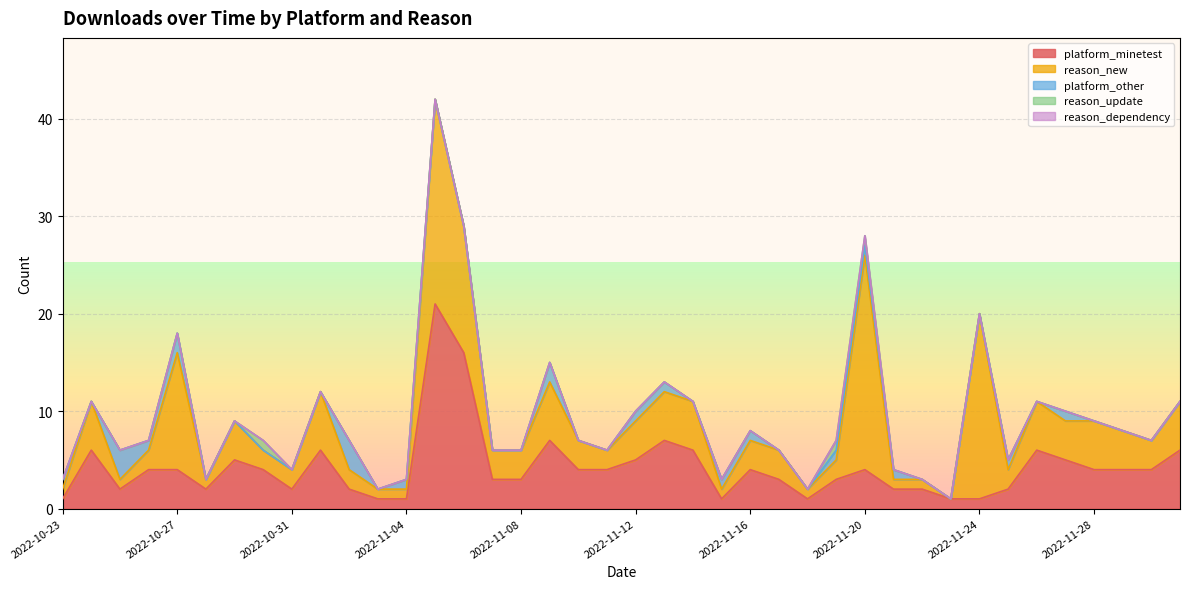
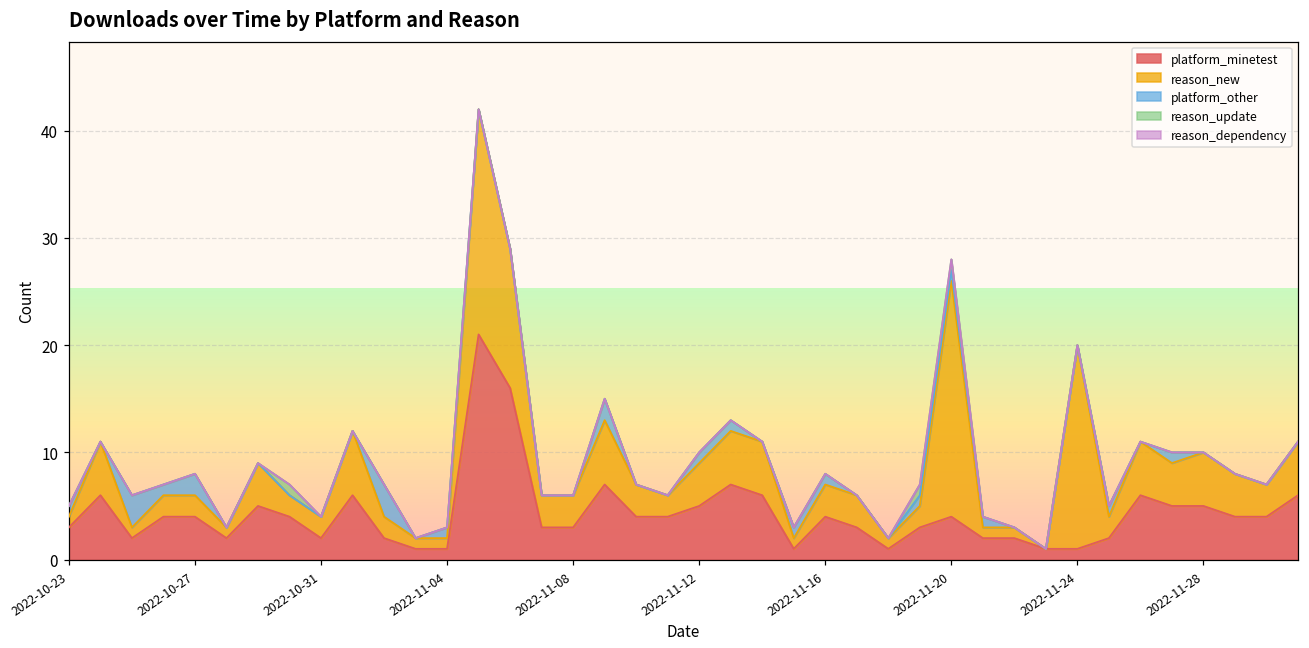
platform_minetest, 2022-10-23: 1 -> 3
reason_new, 2022-10-27: 12 -> 2
platform_minetest, 2022-11-28: 4 -> 5
